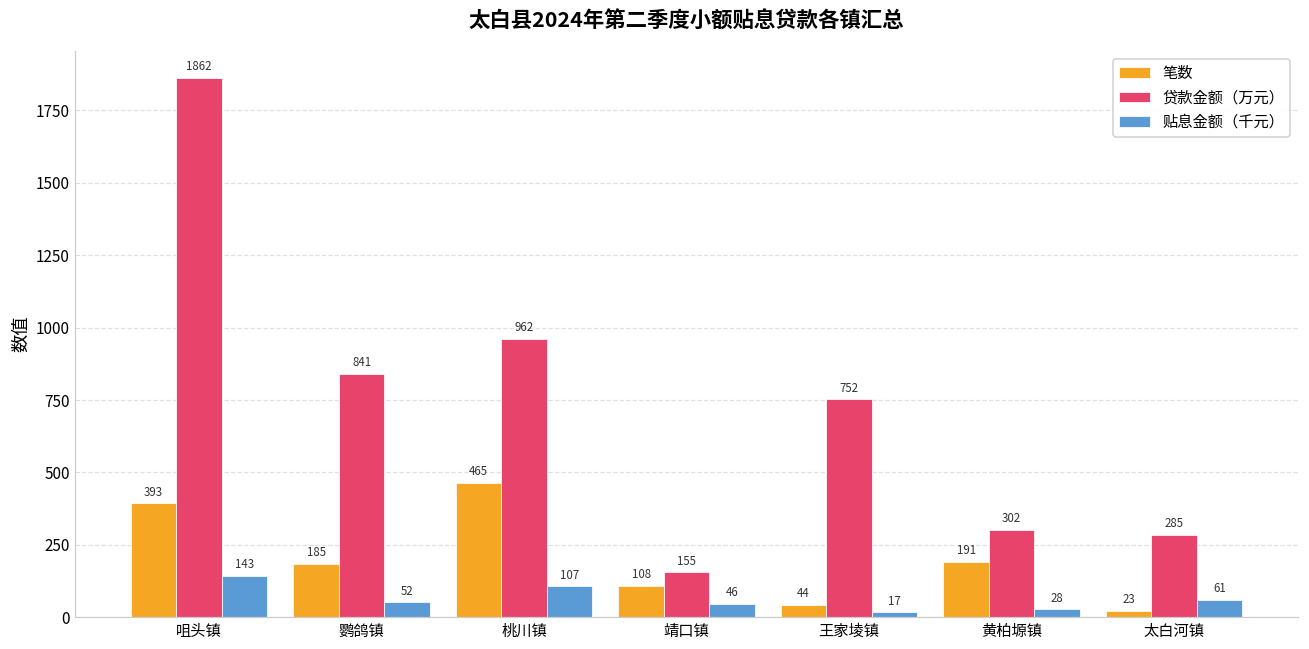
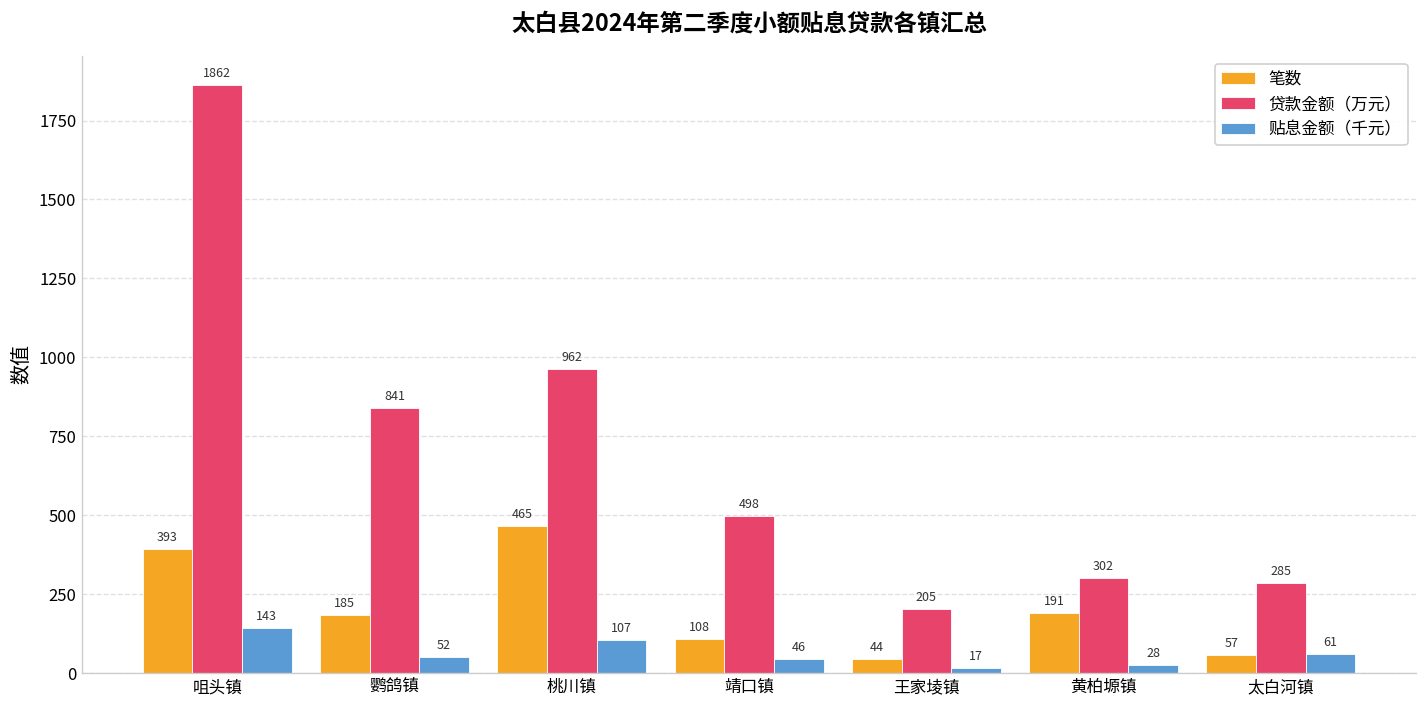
贷款金额（万元）, 靖口镇: 155 -> 498
贷款金额（万元）, 王家堎镇: 752 -> 205
笔数, 太白河镇: 23 -> 57
